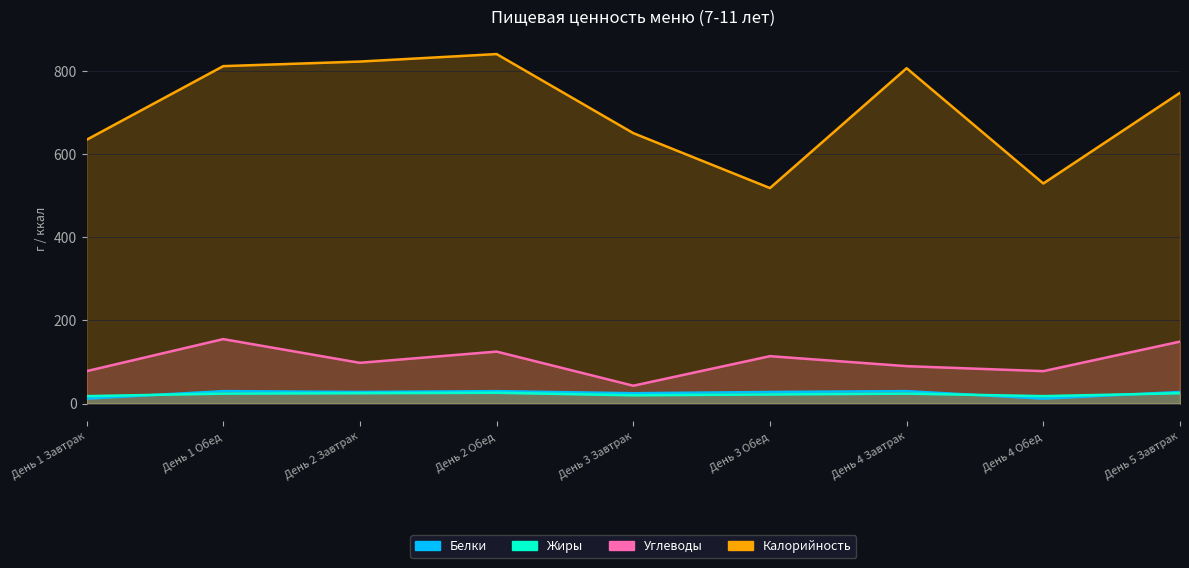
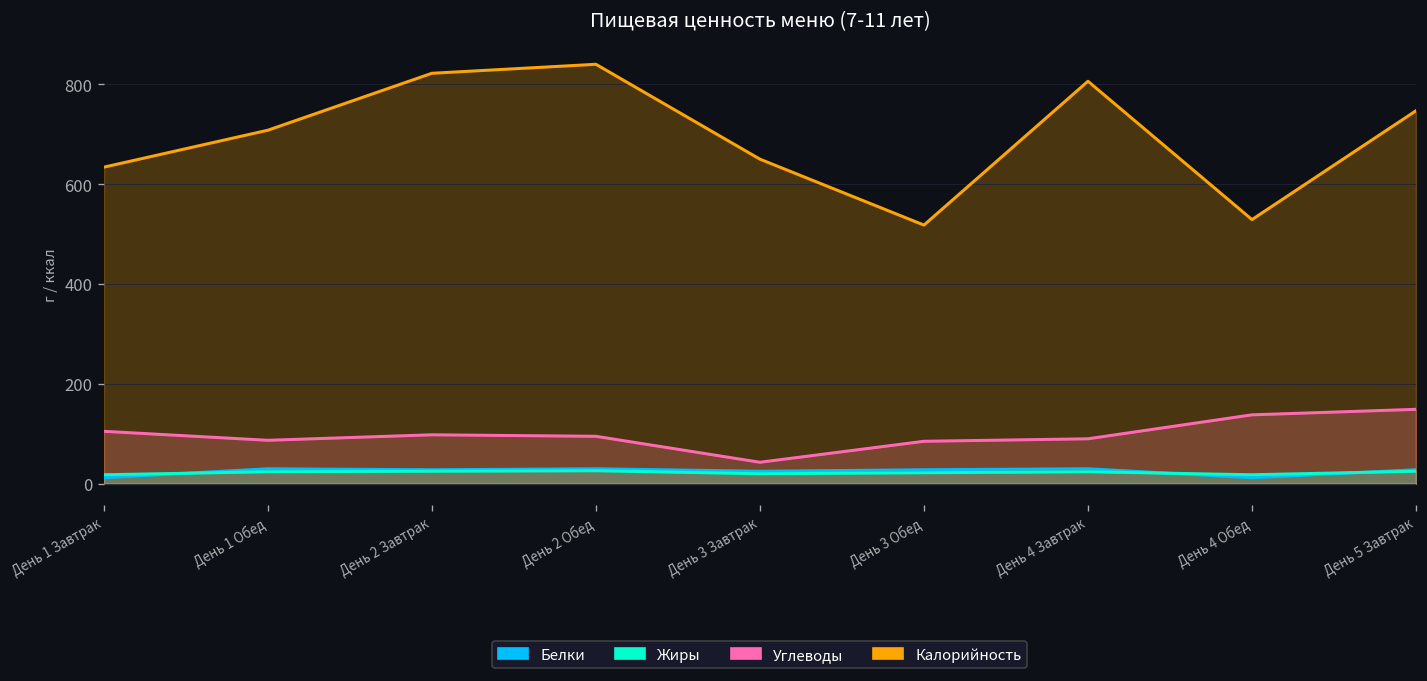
Углеводы, День 1 Завтрак: 80 -> 110
Углеводы, День 1 Обед: 160 -> 90
Калорийность, День 1 Обед: 810 -> 710
Углеводы, День 2 Обед: 130 -> 100
Углеводы, День 3 Обед: 110 -> 90
Углеводы, День 4 Обед: 80 -> 140
